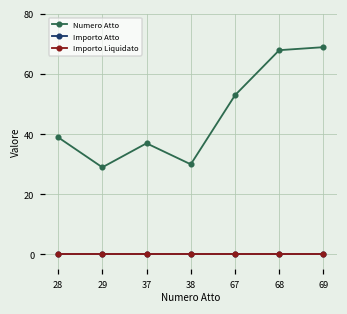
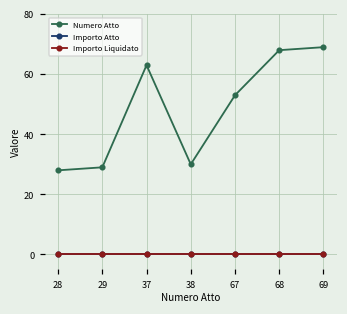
Numero Atto, 28: 39 -> 28
Numero Atto, 37: 37 -> 63
